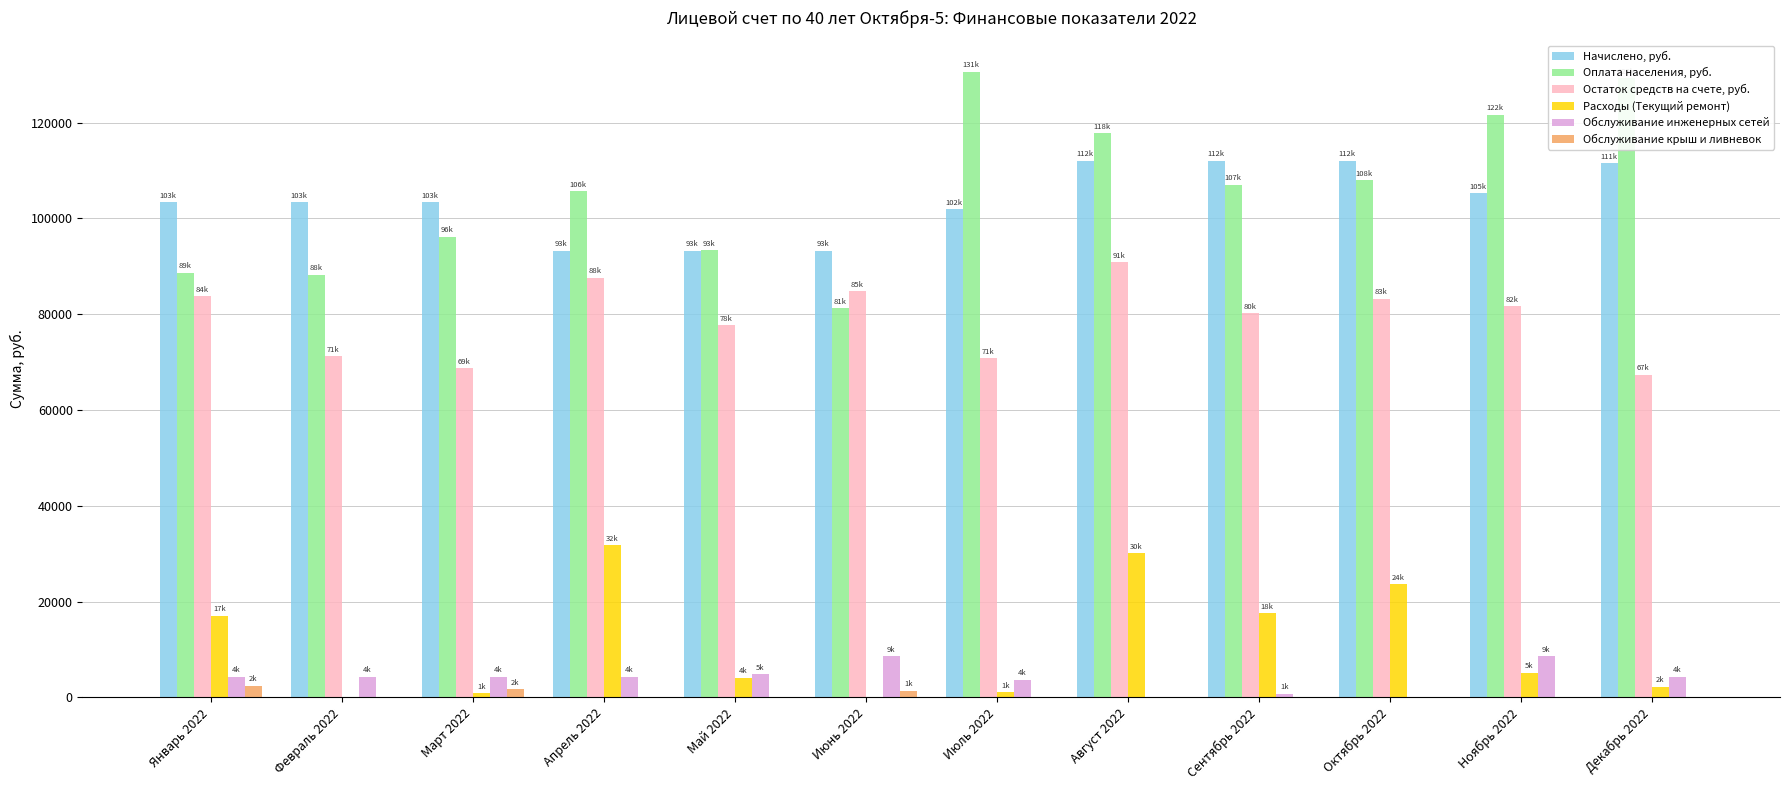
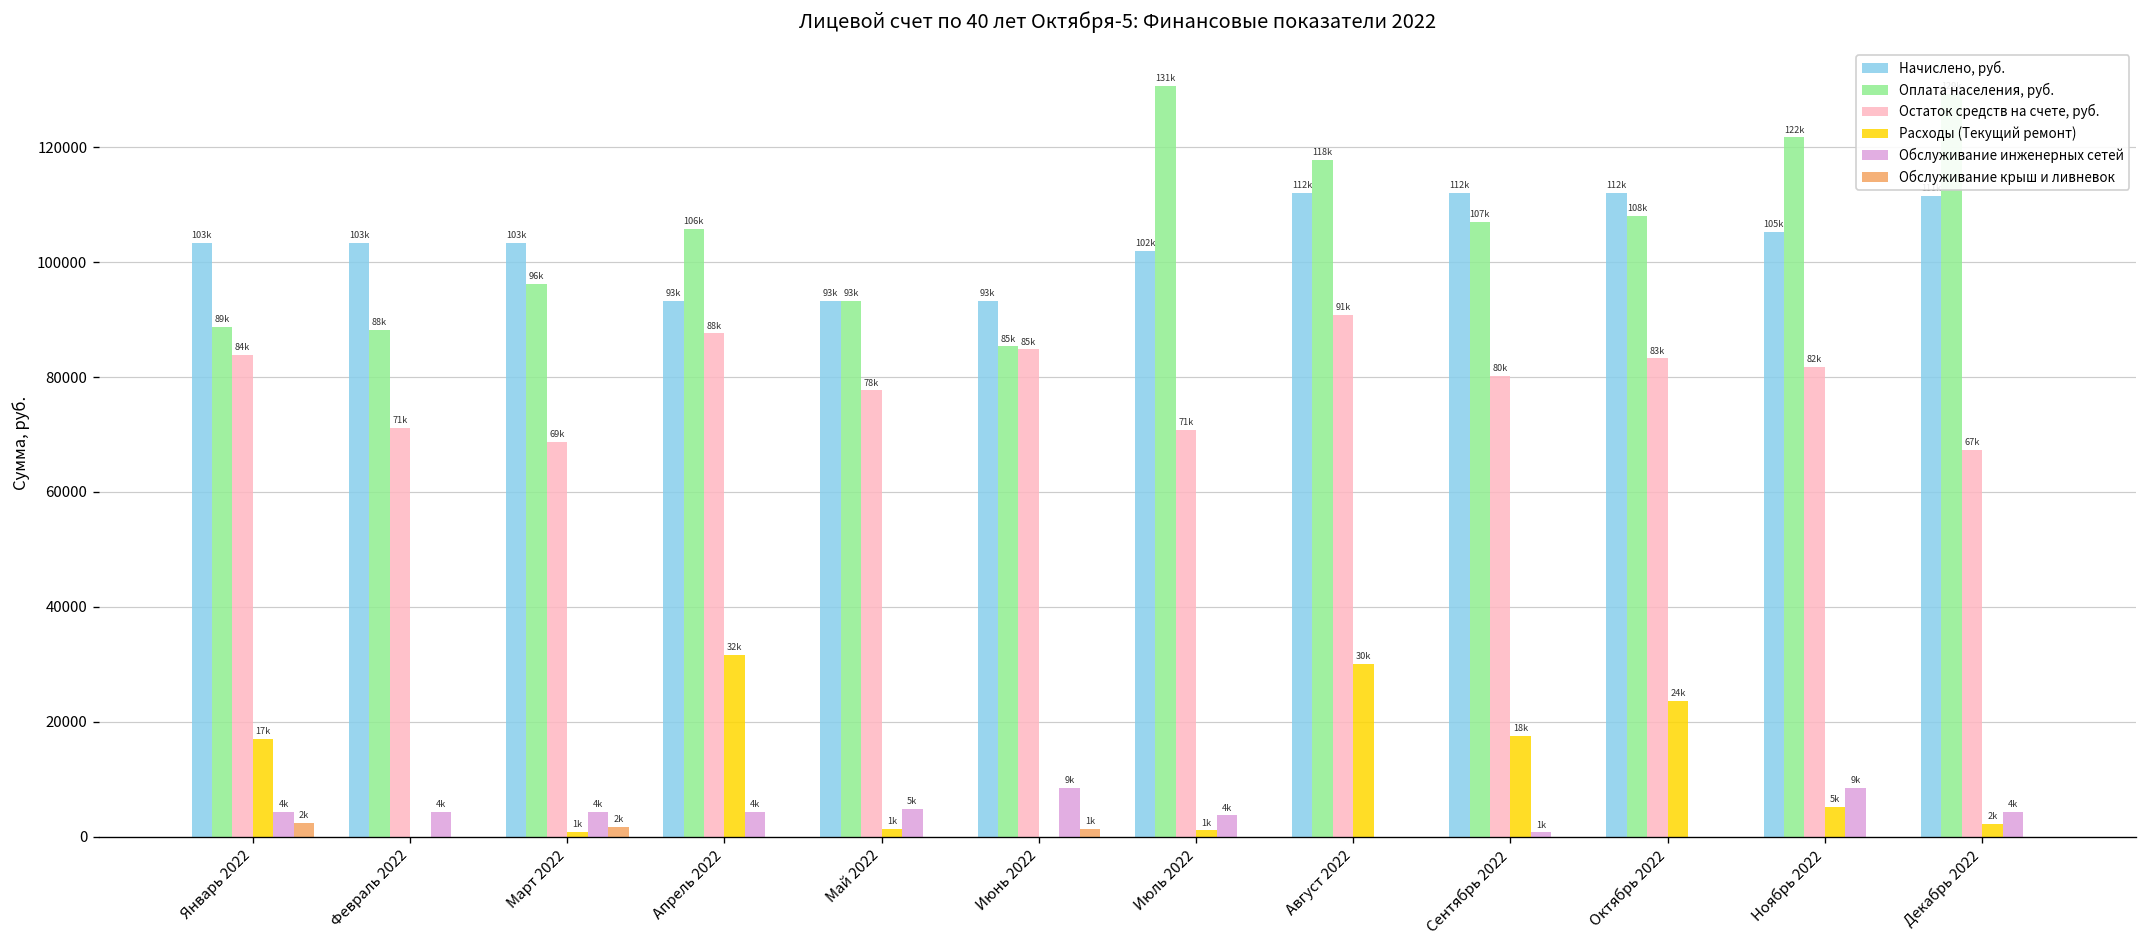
Расходы (Текущий ремонт), Май 2022: 4k -> 1k
Оплата населения, руб., Июнь 2022: 81k -> 85k
